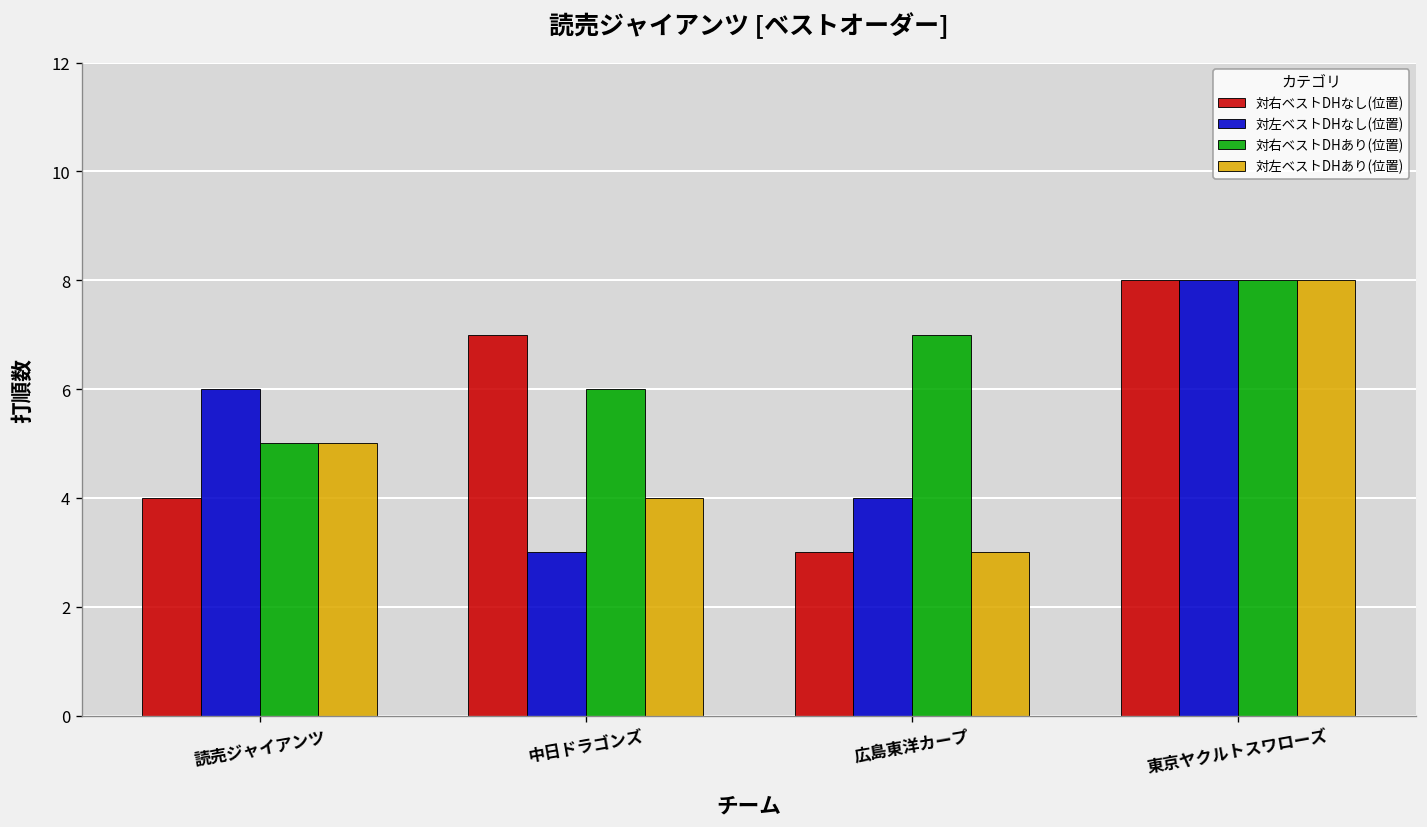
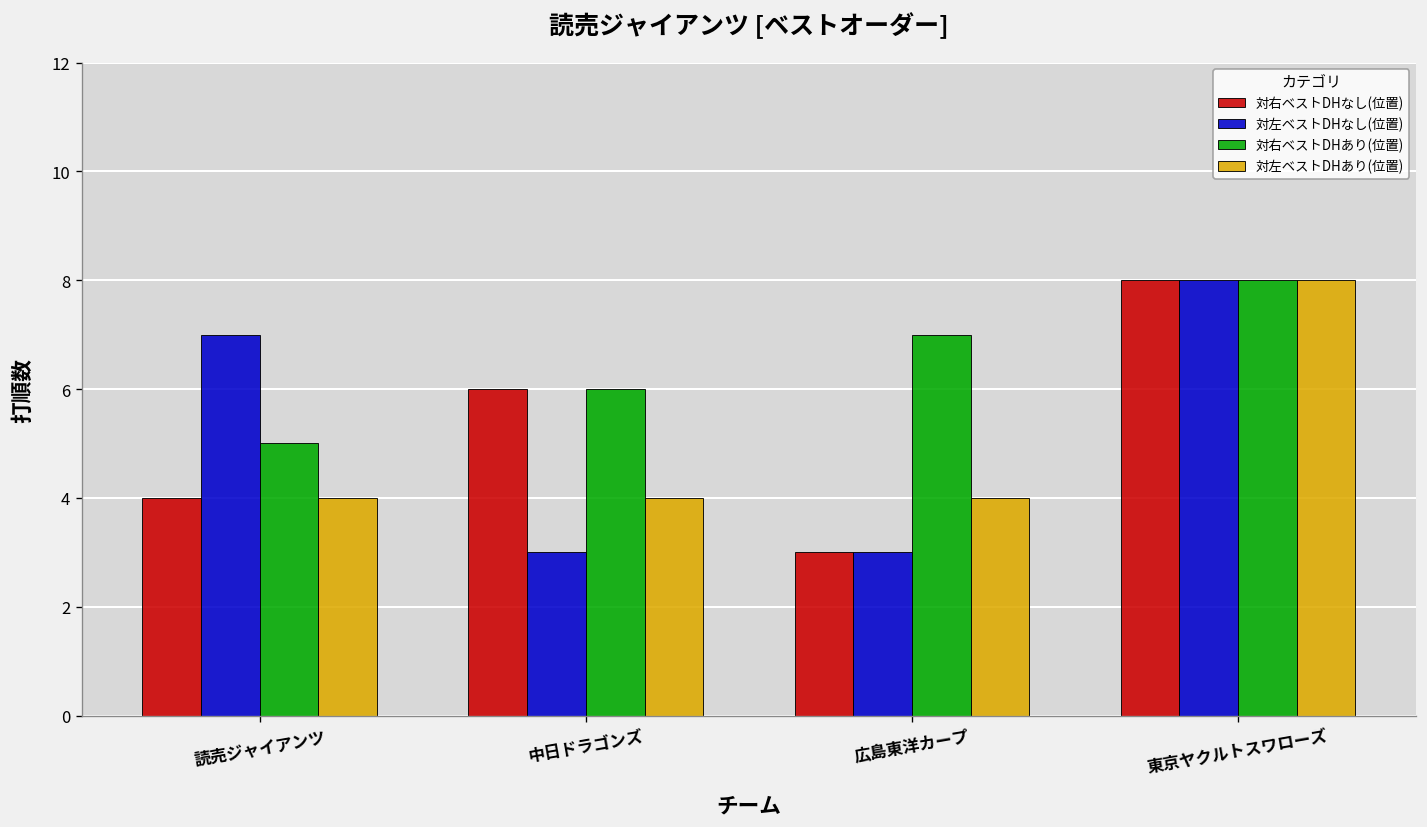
対左ベストDHなし(位置), 読売ジャイアンツ: 6 -> 7
対左ベストDHあり(位置), 読売ジャイアンツ: 5 -> 4
対右ベストDHなし(位置), 中日ドラゴンズ: 7 -> 6
対左ベストDHなし(位置), 広島東洋カープ: 4 -> 3
対左ベストDHあり(位置), 広島東洋カープ: 3 -> 4
